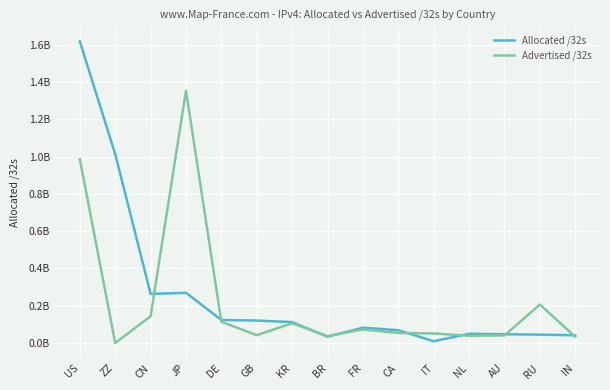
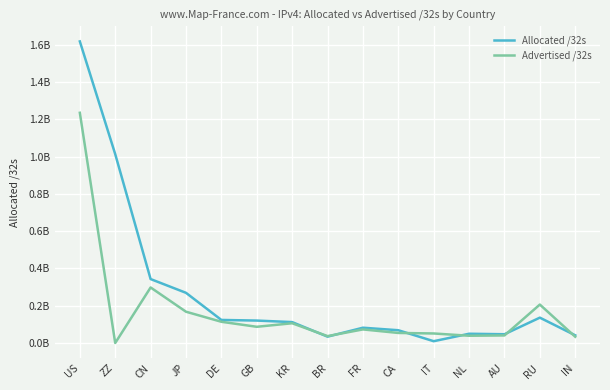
Advertised /32s, US: 990000000 -> 1230000000
Allocated /32s, CN: 260000000 -> 340000000
Advertised /32s, CN: 140000000 -> 300000000
Advertised /32s, JP: 1350000000 -> 170000000
Advertised /32s, GB: 40000000 -> 90000000
Allocated /32s, RU: 50000000 -> 140000000
